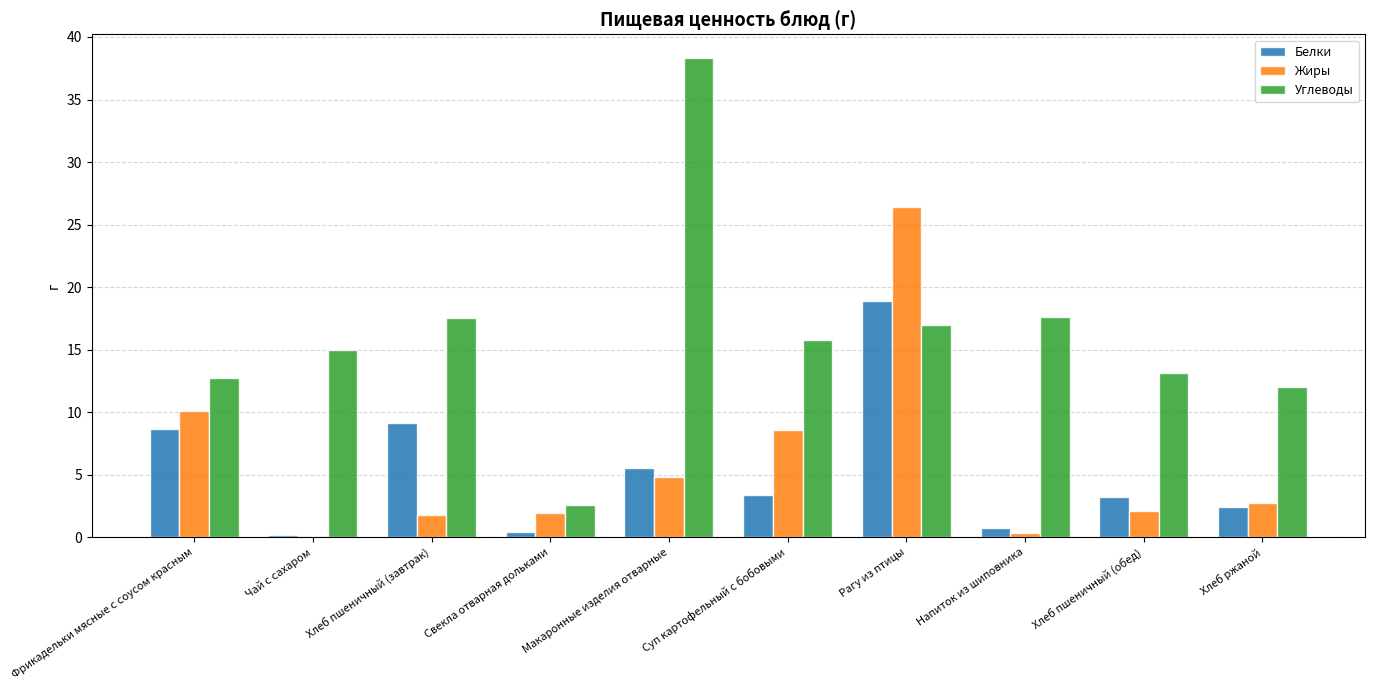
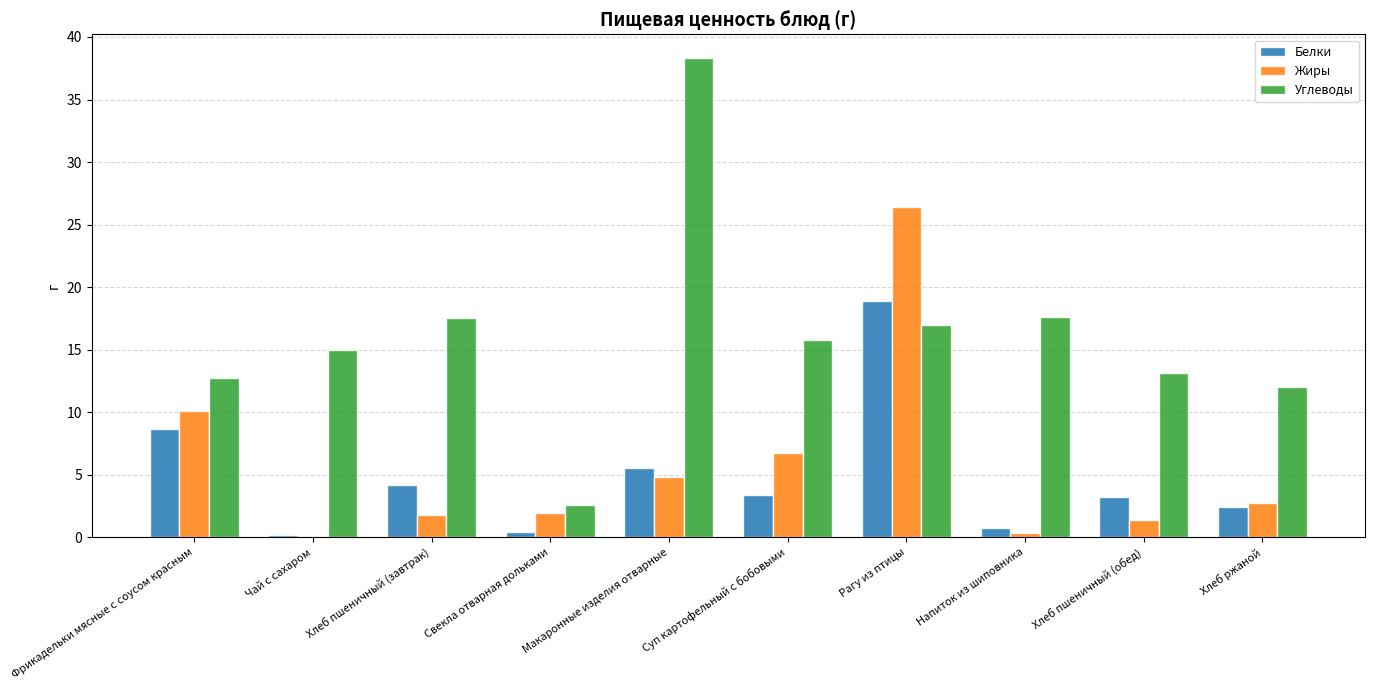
Белки, Хлеб пшеничный (завтрак): 9.1 -> 4.2
Жиры, Суп картофельный с бобовыми: 8.6 -> 6.7
Жиры, Хлеб пшеничный (обед): 2.1 -> 1.4
